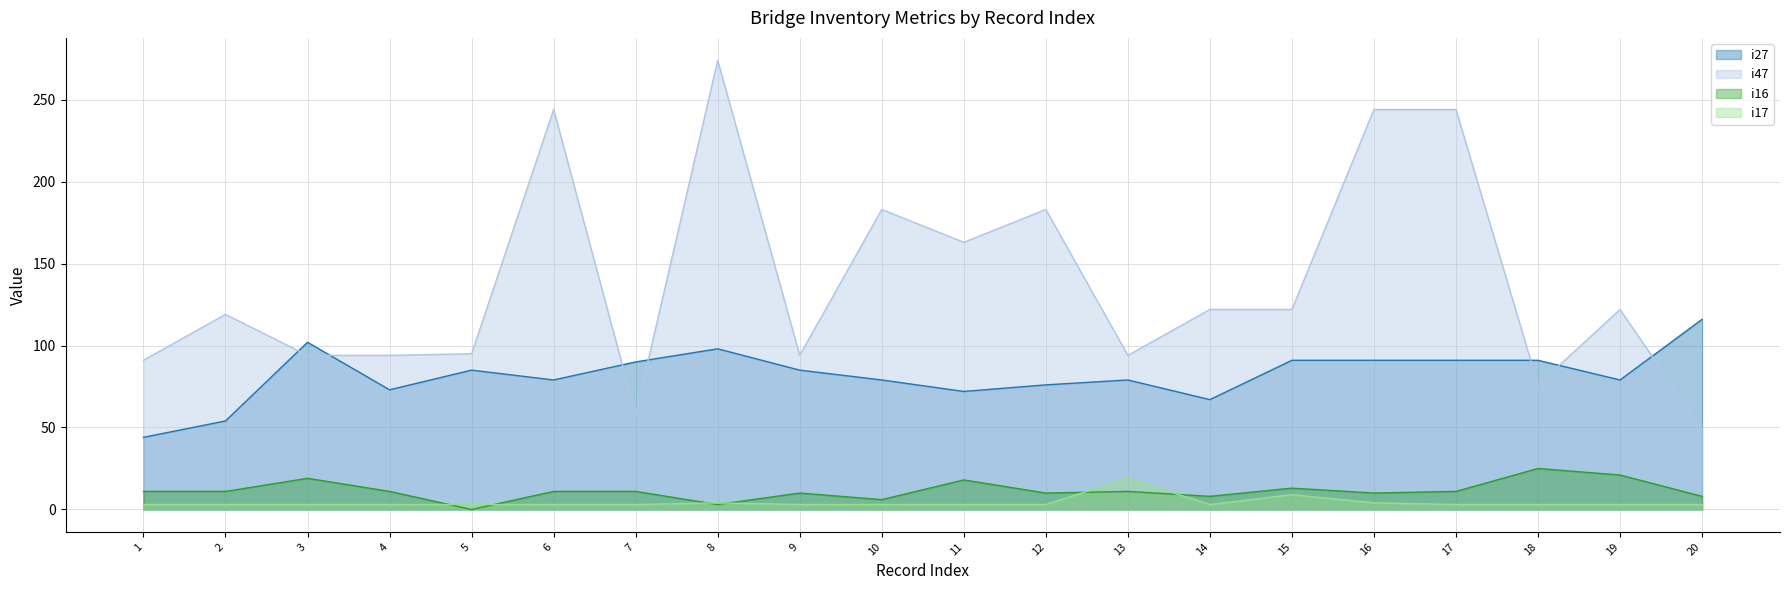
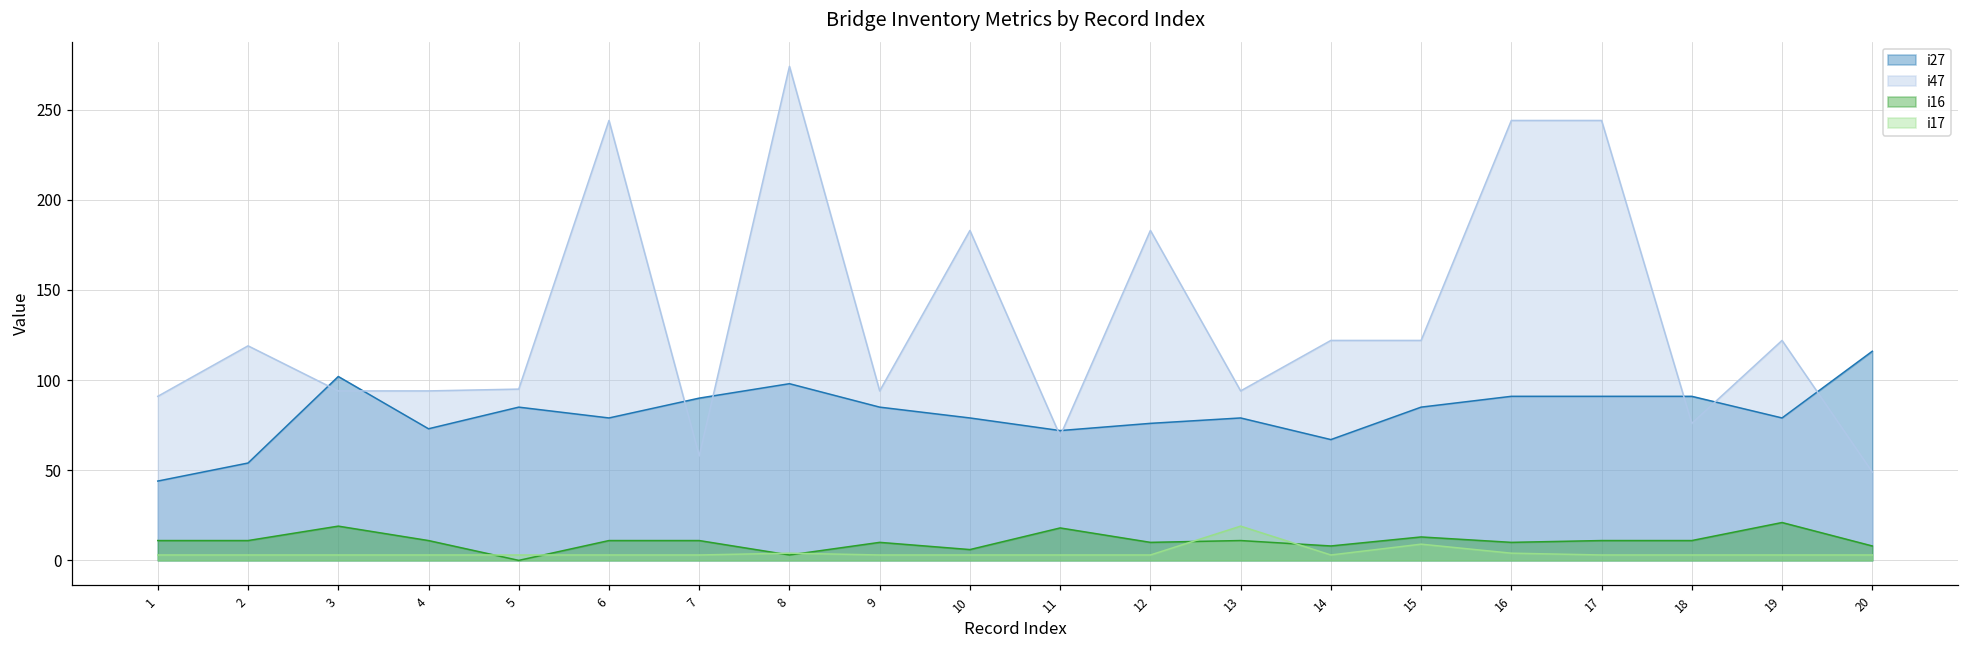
i47, 11: 163 -> 69
i27, 15: 91 -> 85
i16, 18: 25 -> 11
